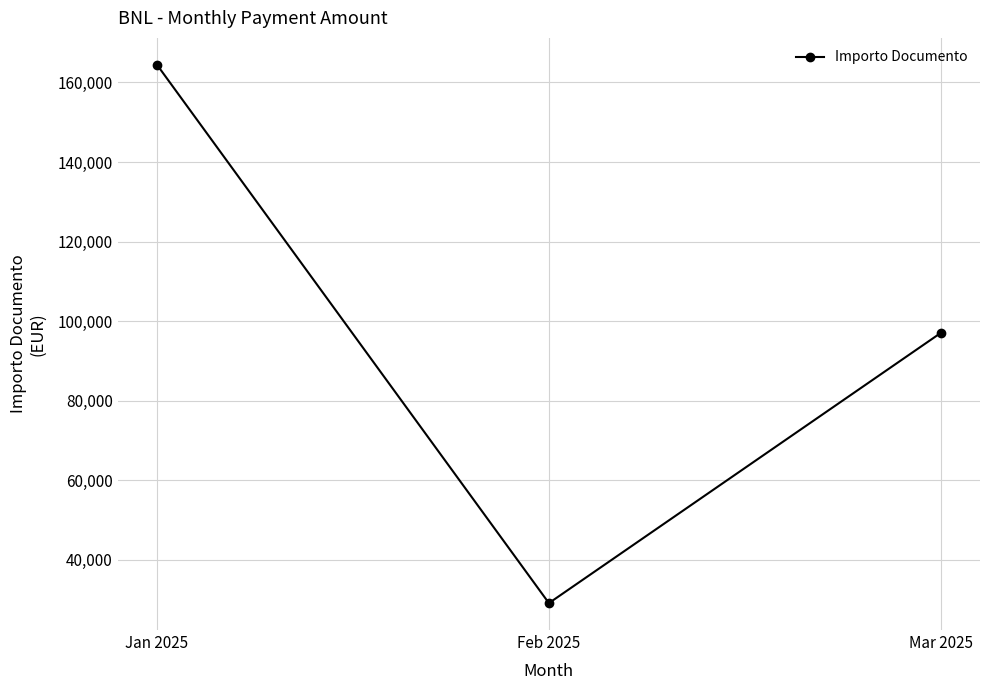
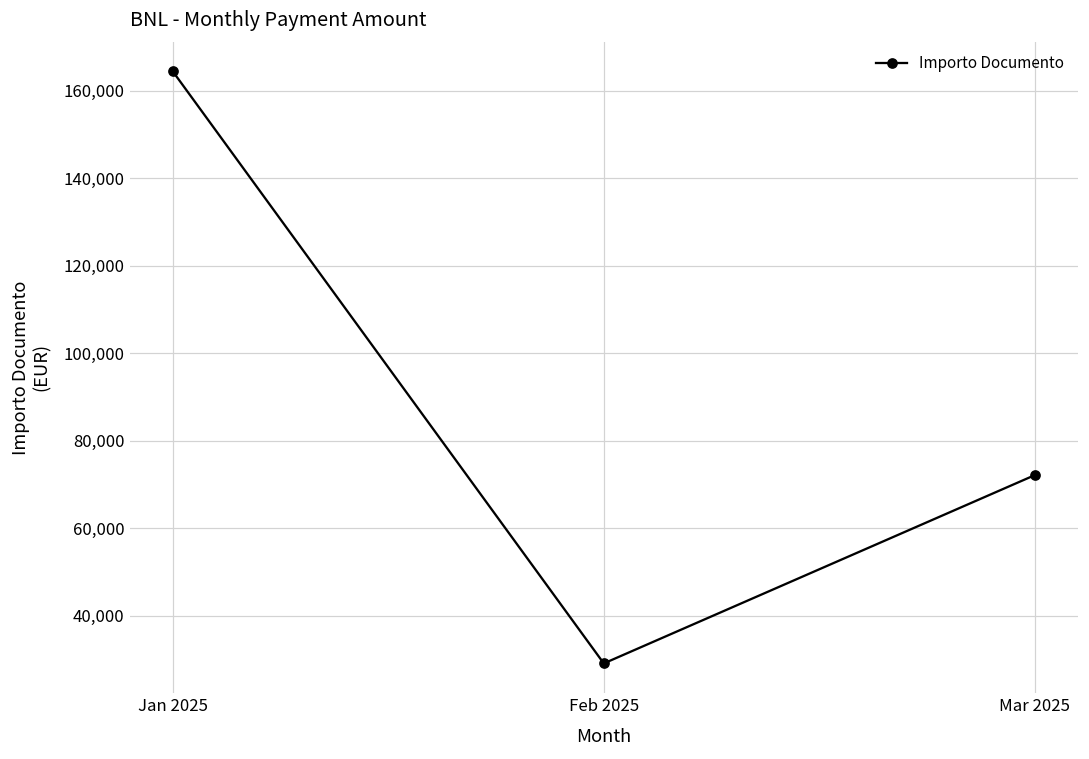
Mar 2025: 97,000 -> 72,000
